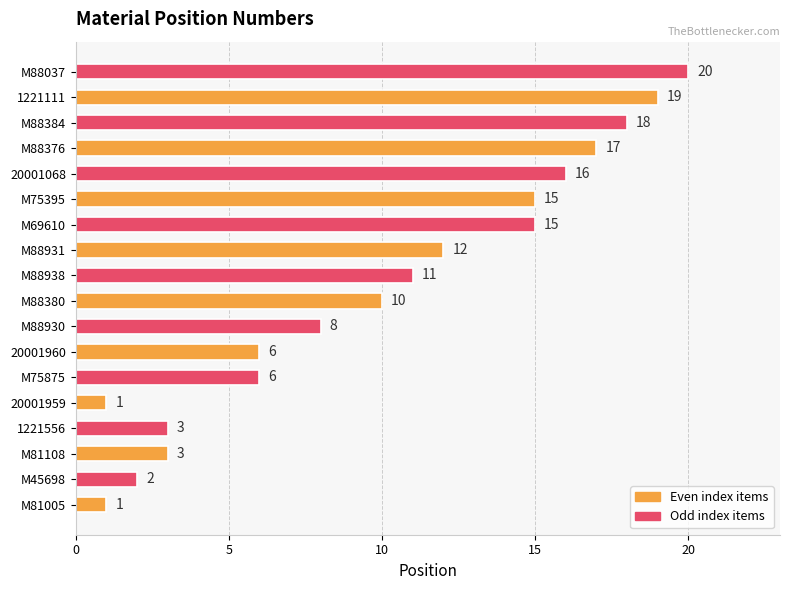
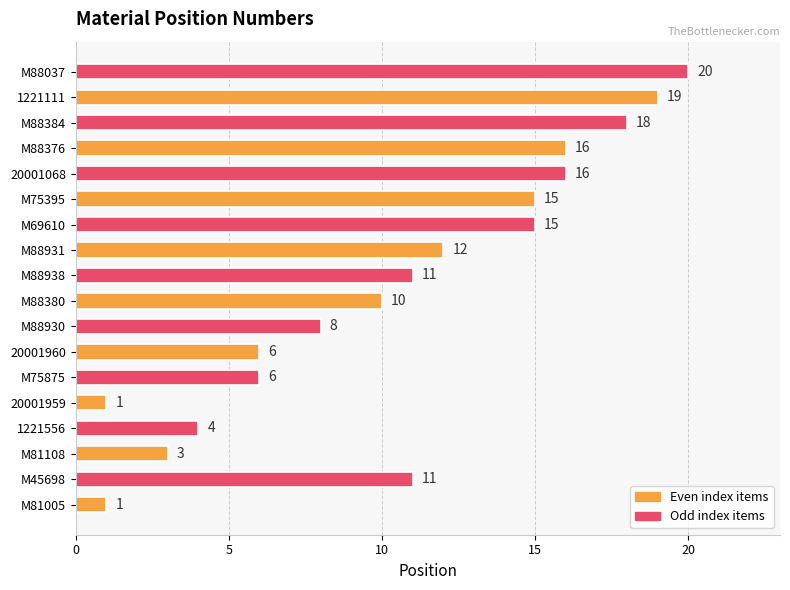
M88376: 17 -> 16
1221556: 3 -> 4
M45698: 2 -> 11
